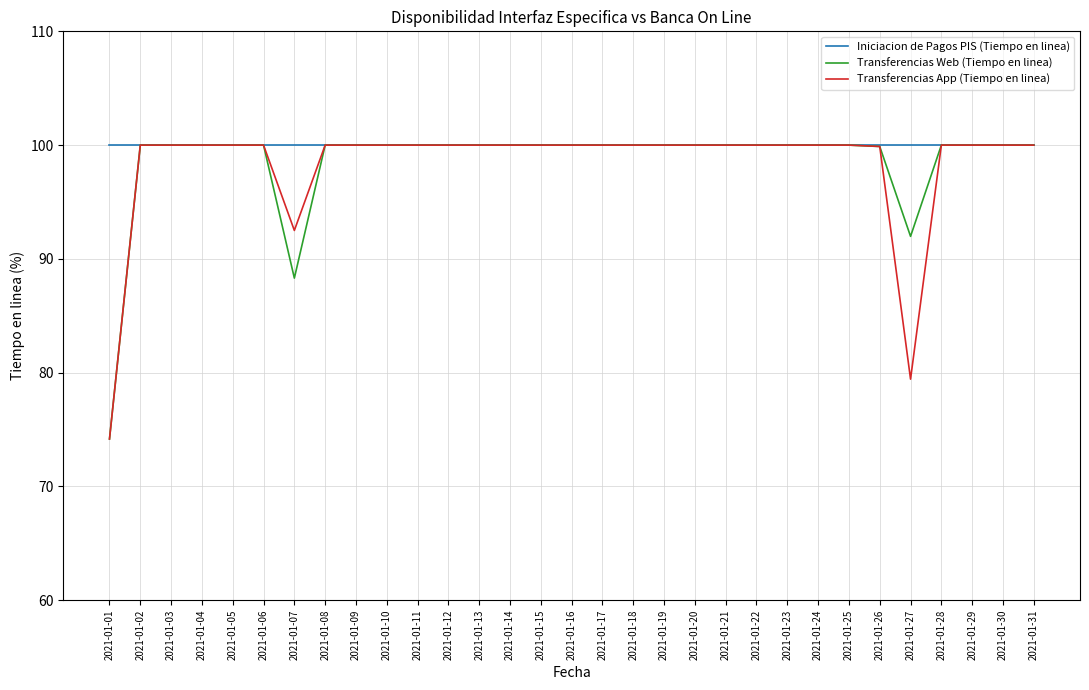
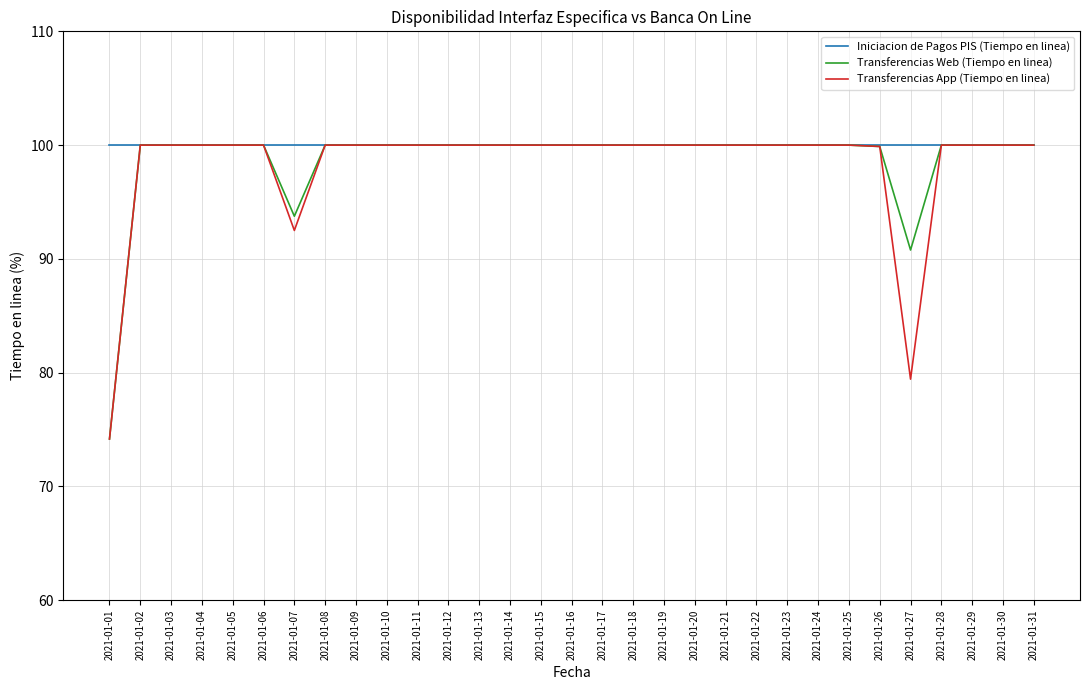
Transferencias Web (Tiempo en linea), 2021-01-07: 88.3 -> 93.8
Transferencias Web (Tiempo en linea), 2021-01-27: 92.0 -> 90.8
